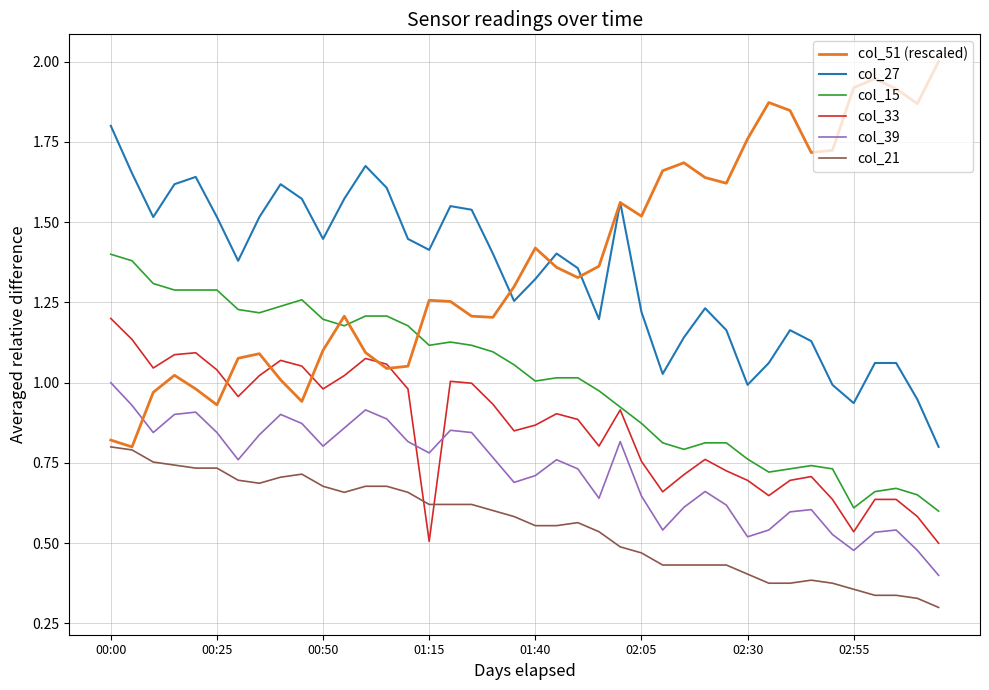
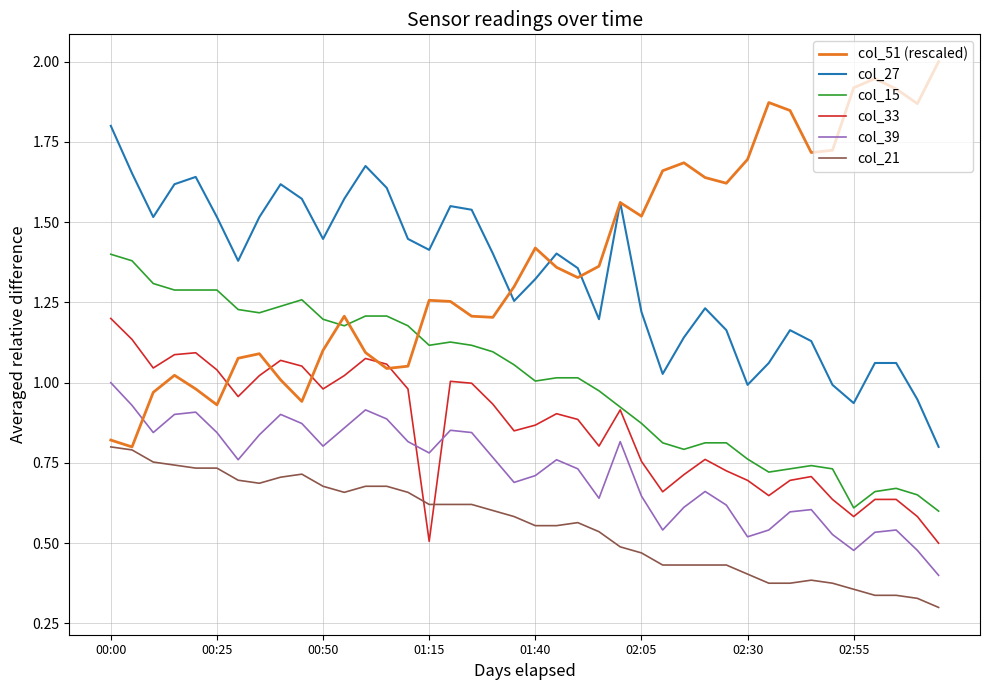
col_51 (rescaled), 02:30: 1.76 -> 1.70
col_33, 02:55: 0.54 -> 0.58
